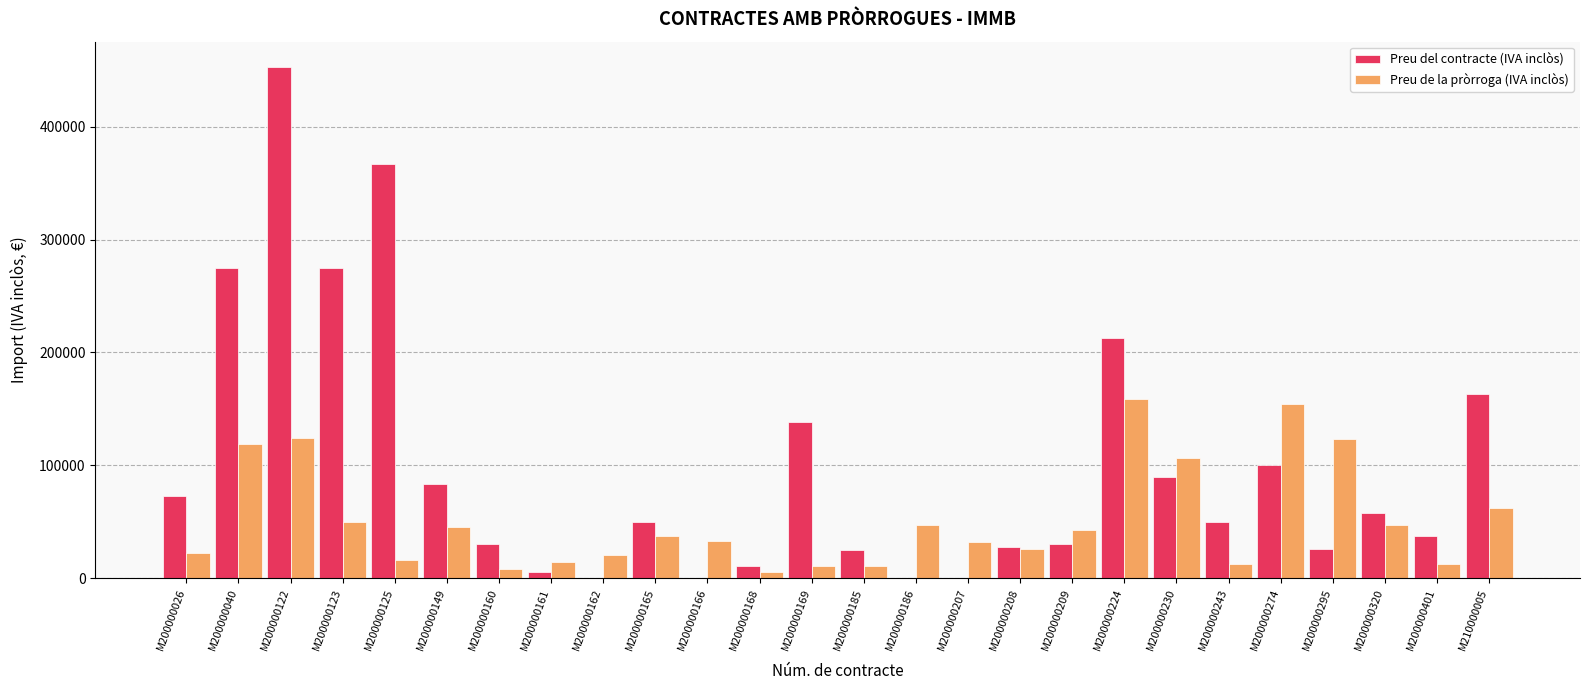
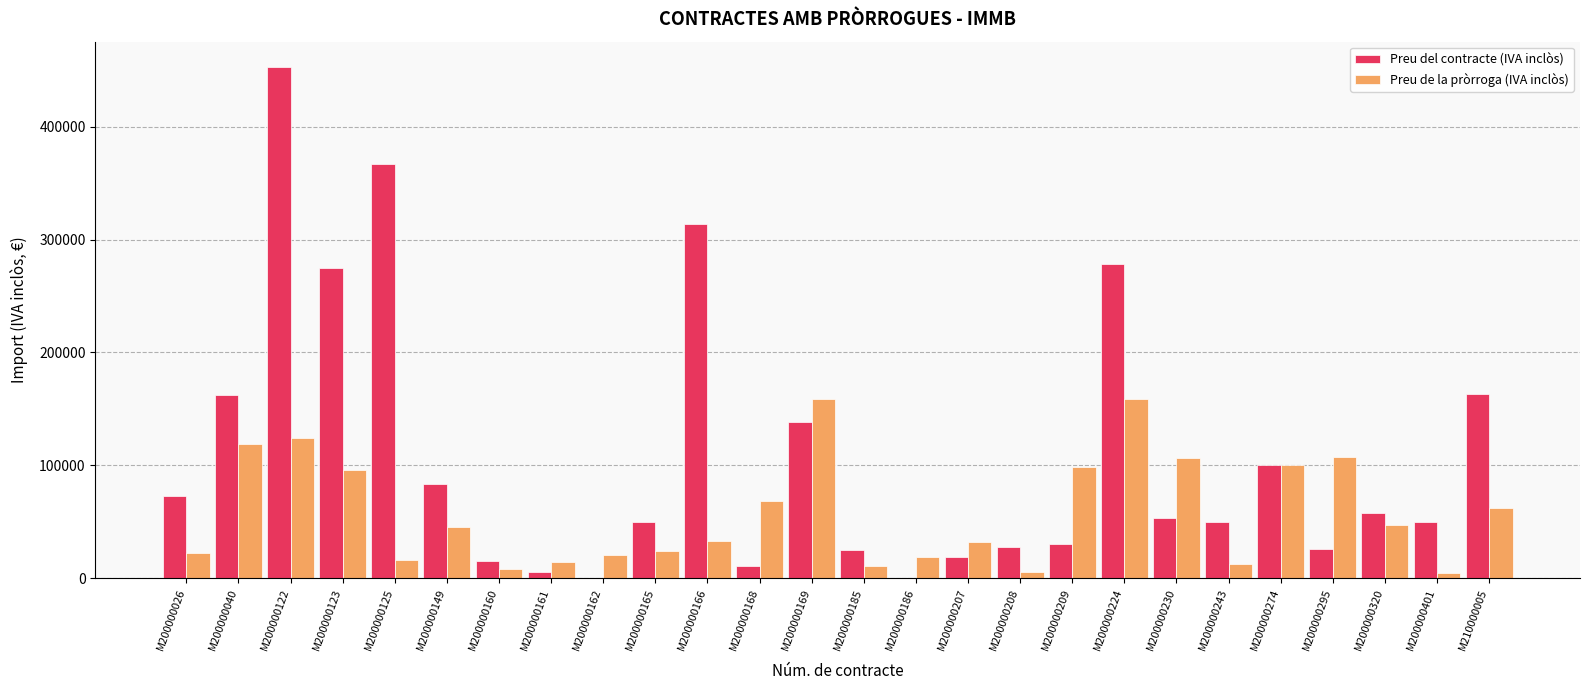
Preu del contracte (IVA inclòs), M200000040: 275000 -> 162000
Preu de la pròrroga (IVA inclòs), M200000123: 50000 -> 96000
Preu del contracte (IVA inclòs), M200000160: 30000 -> 15000
Preu de la pròrroga (IVA inclòs), M200000165: 38000 -> 24000
Preu del contracte (IVA inclòs), M200000166: 0 -> 314000
Preu de la pròrroga (IVA inclòs), M200000168: 5000 -> 68000
Preu de la pròrroga (IVA inclòs), M200000169: 10000 -> 159000
Preu de la pròrroga (IVA inclòs), M200000186: 47000 -> 19000
Preu del contracte (IVA inclòs), M200000207: 0 -> 18000
Preu de la pròrroga (IVA inclòs), M200000208: 25000 -> 5000
Preu de la pròrroga (IVA inclòs), M200000209: 43000 -> 98000
Preu del contracte (IVA inclòs), M200000224: 213000 -> 279000
Preu del contracte (IVA inclòs), M200000230: 89000 -> 53000
Preu de la pròrroga (IVA inclòs), M200000274: 155000 -> 100000
Preu de la pròrroga (IVA inclòs), M200000295: 123000 -> 107000
Preu del contracte (IVA inclòs), M200000401: 37000 -> 50000
Preu de la pròrroga (IVA inclòs), M200000401: 12000 -> 4000
